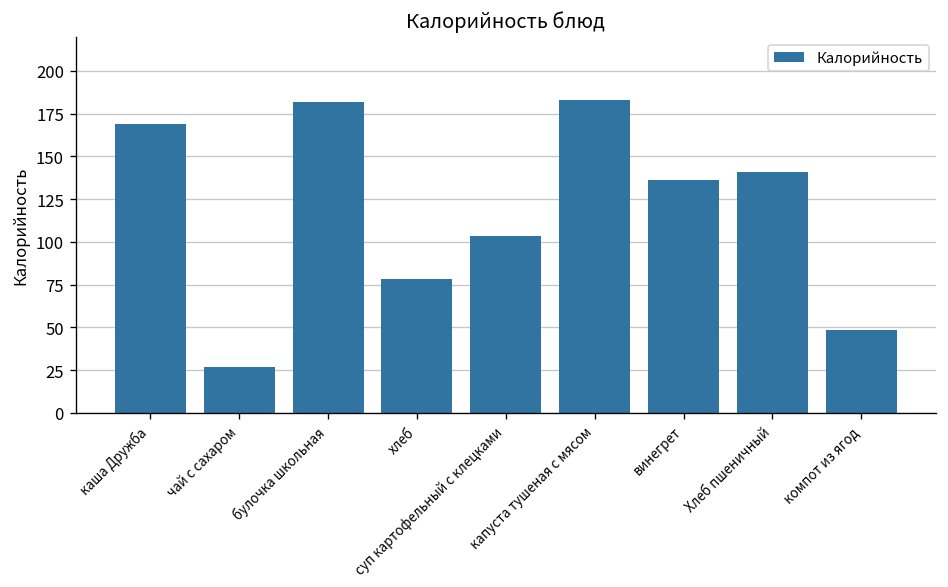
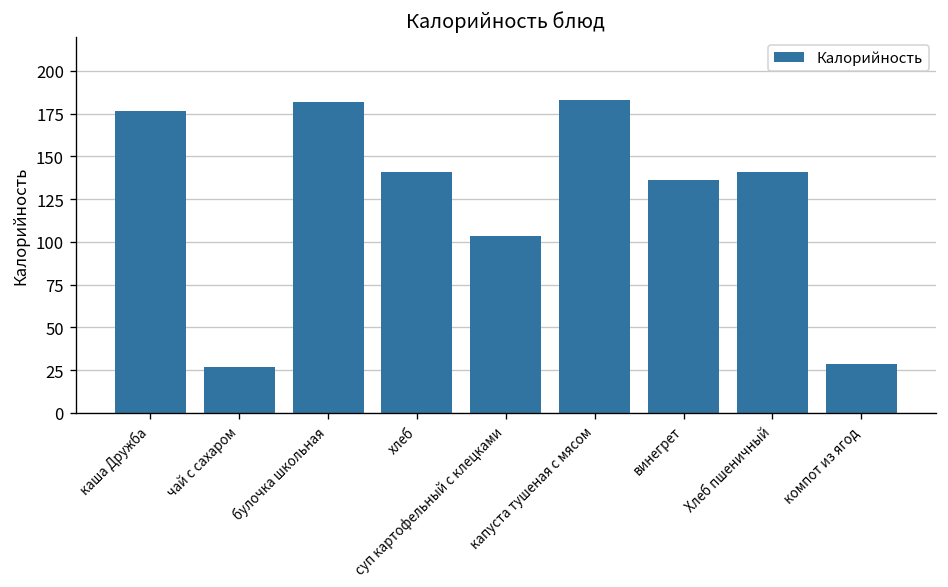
каша Дружба: 169 -> 176
хлеб: 78 -> 141
компот из ягод: 48 -> 29
